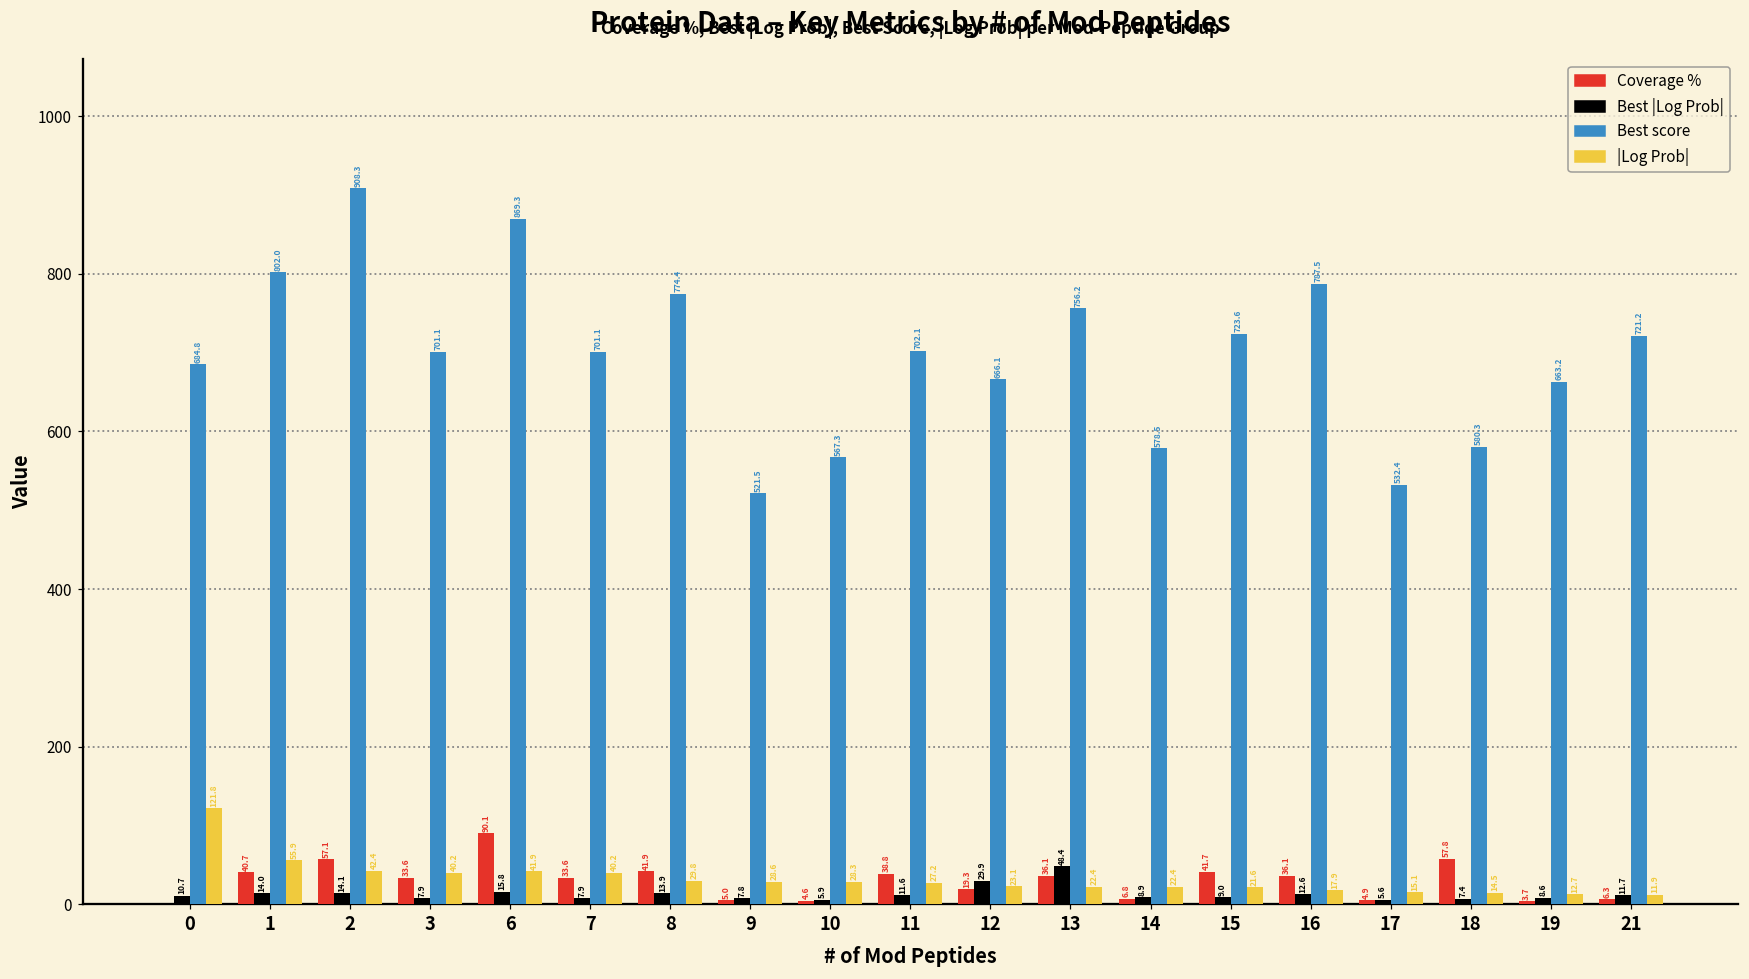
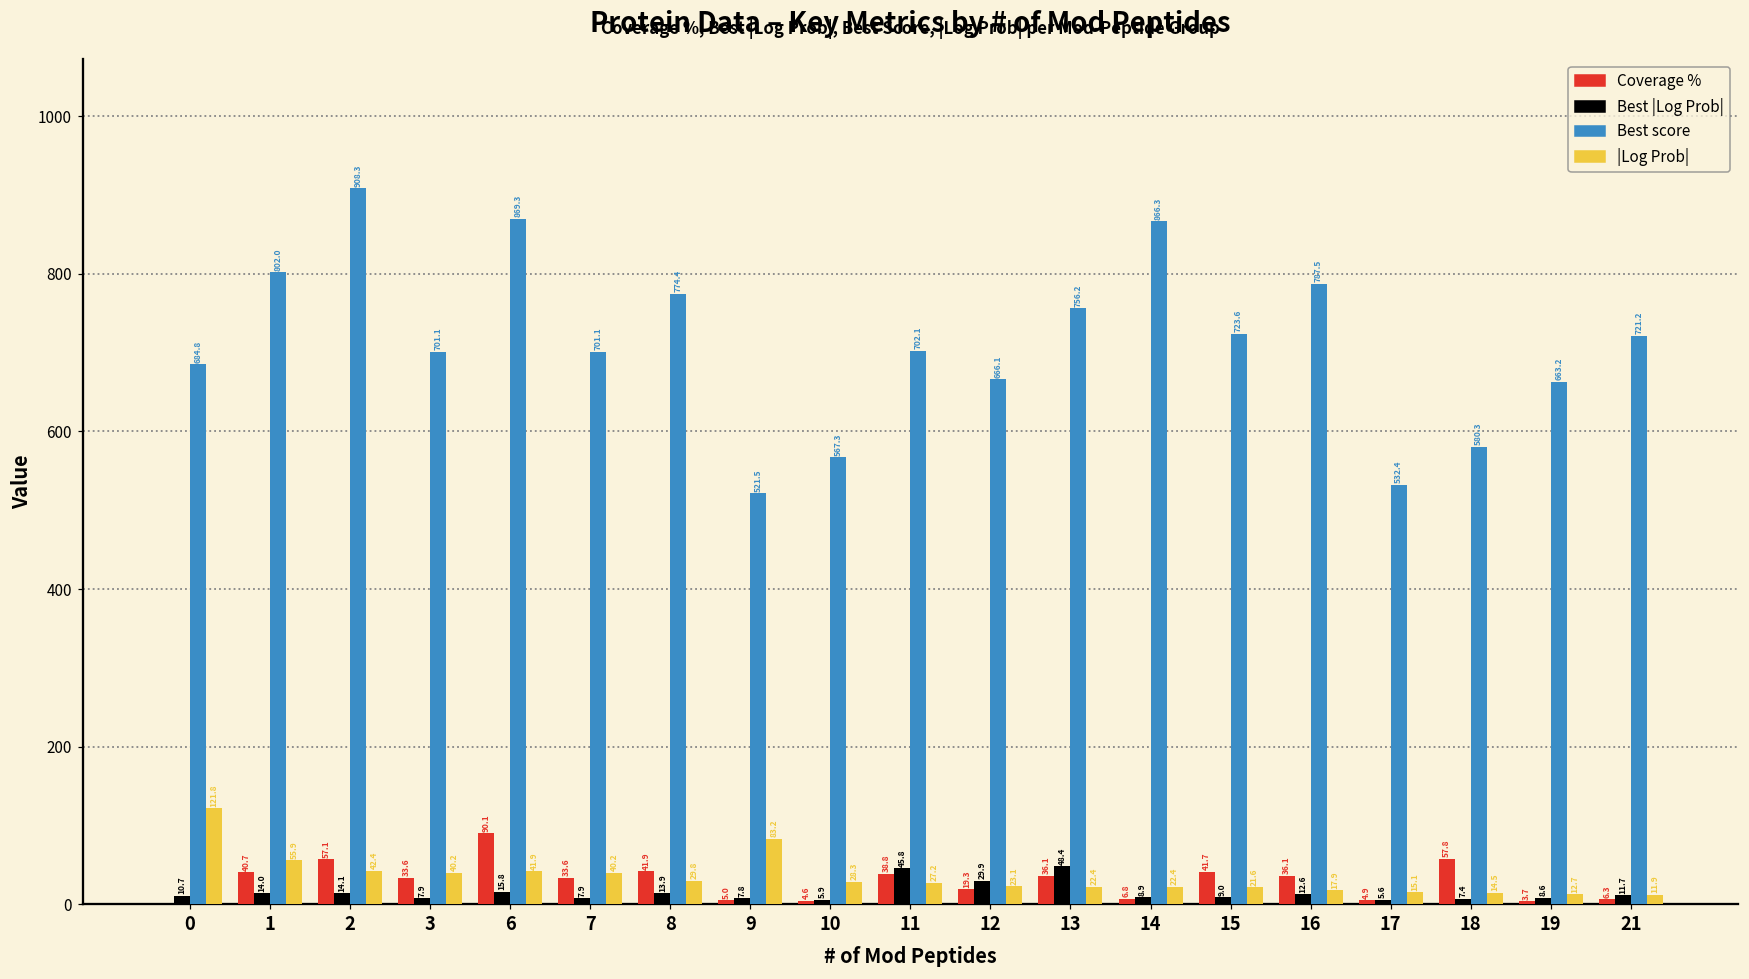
|Log Prob|, 9: 28.6 -> 83.2
Best |Log Prob|, 11: 11.6 -> 45.8
Best score, 14: 578.5 -> 866.3
